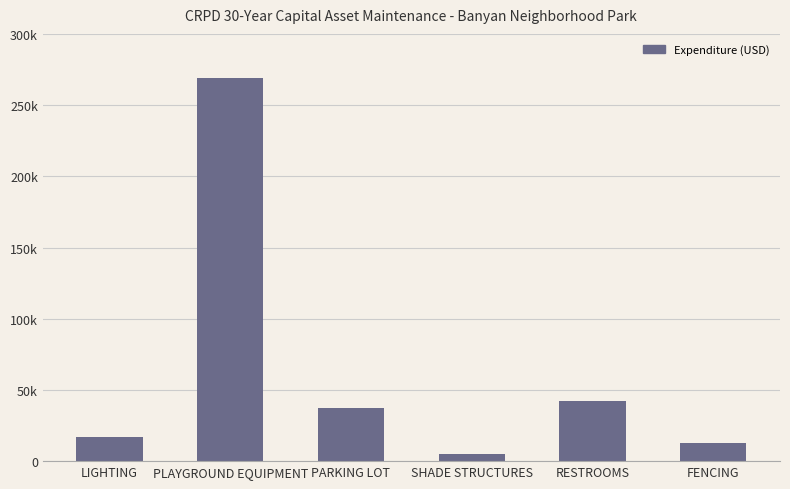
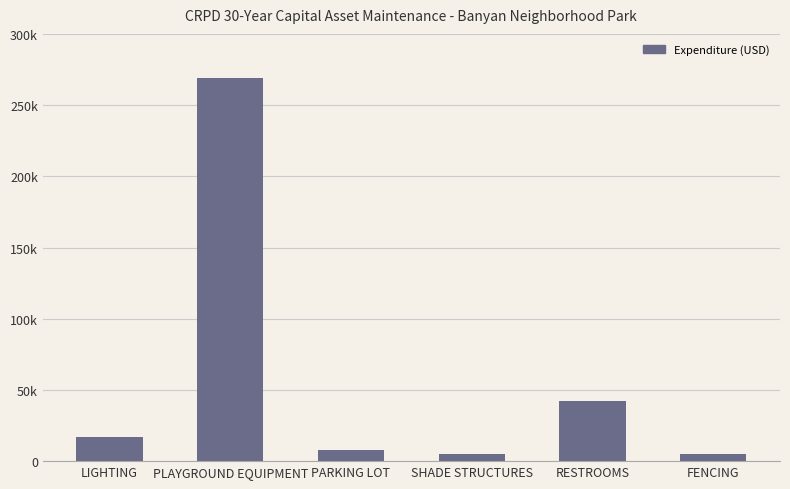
PARKING LOT: 38000 -> 7000
FENCING: 13000 -> 5000
